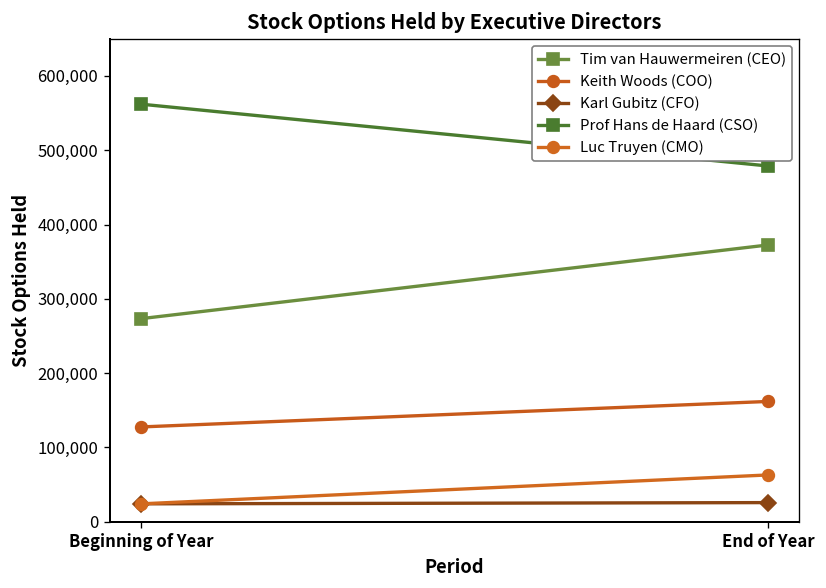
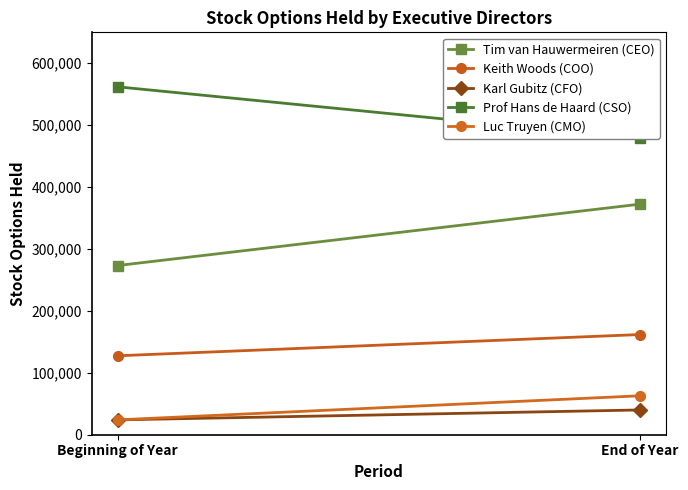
Karl Gubitz (CFO), End of Year: 30,000 -> 40,000
